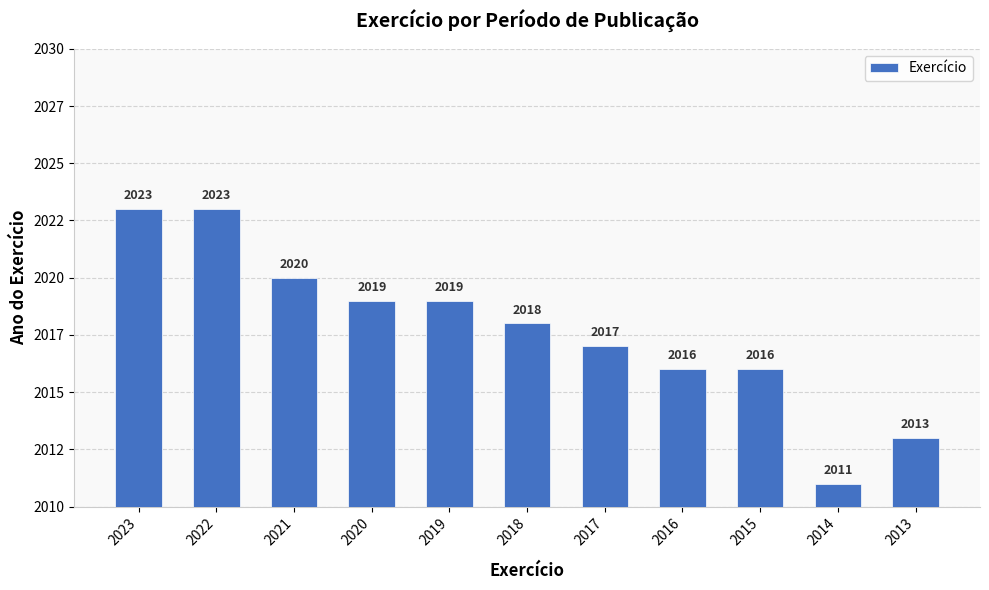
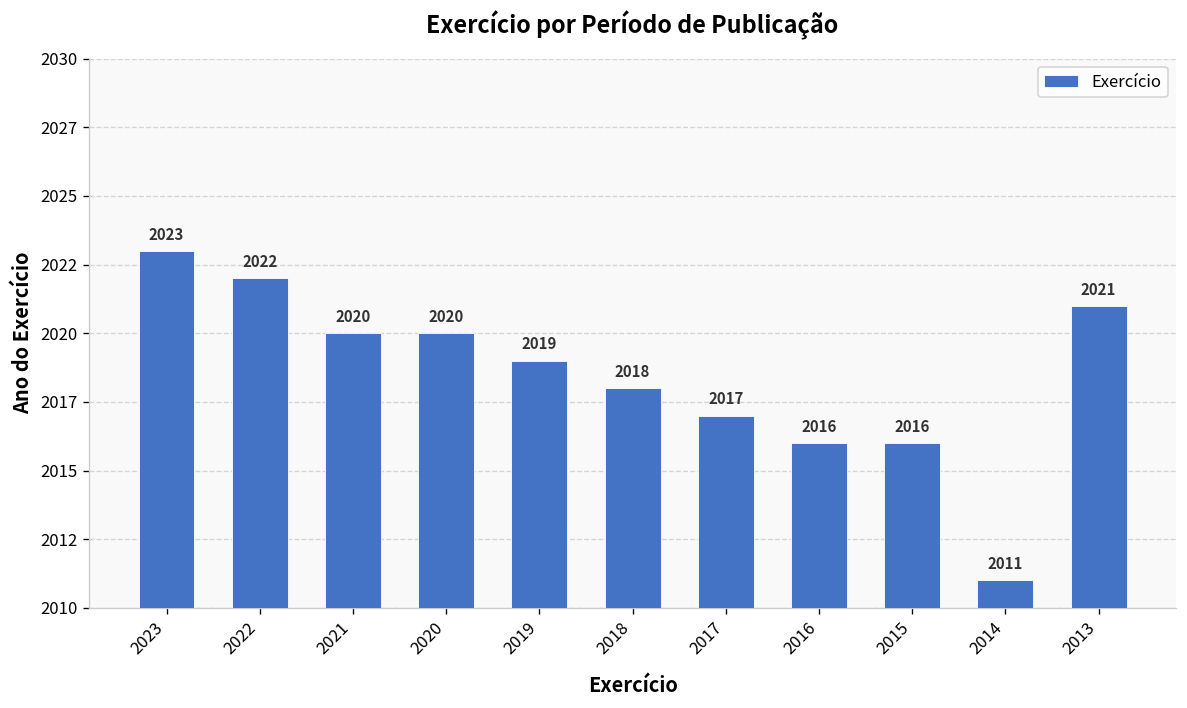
2022: 2023 -> 2022
2020: 2019 -> 2020
2013: 2013 -> 2021
